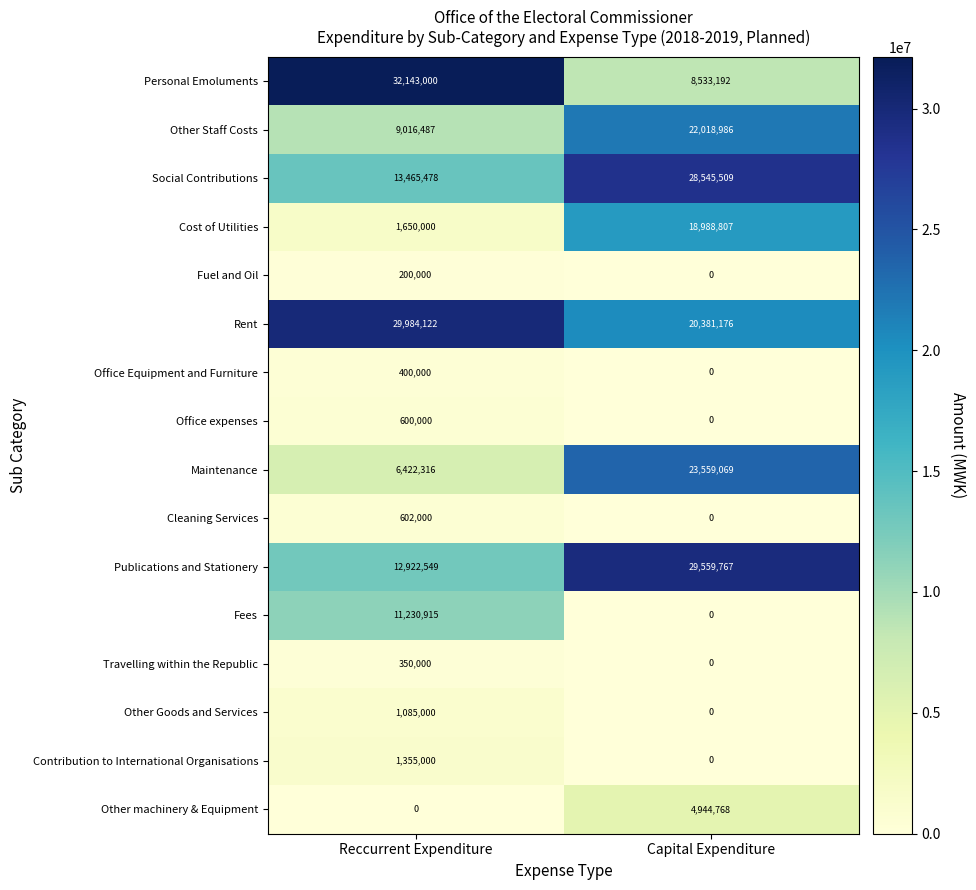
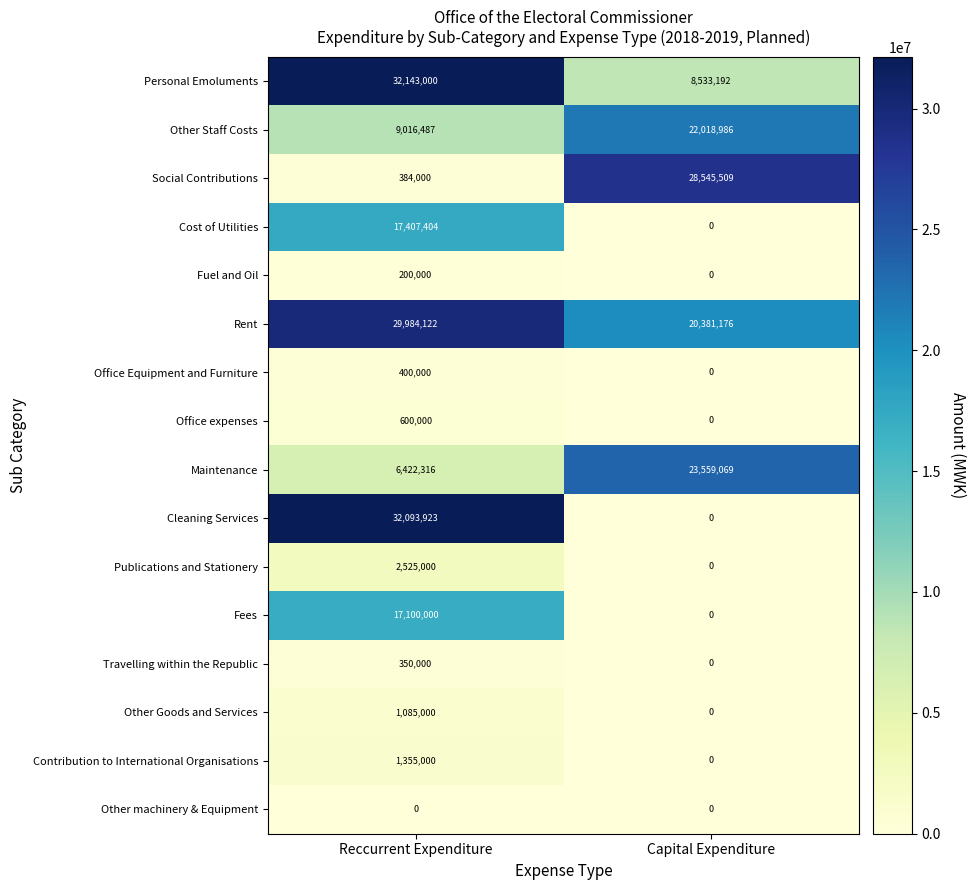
Social Contributions, Reccurrent Expenditure: 13,465,478 -> 384,000
Cost of Utilities, Reccurrent Expenditure: 1,650,000 -> 17,407,404
Cost of Utilities, Capital Expenditure: 18,988,807 -> 0
Cleaning Services, Reccurrent Expenditure: 602,000 -> 32,093,923
Publications and Stationery, Reccurrent Expenditure: 12,922,549 -> 2,525,000
Publications and Stationery, Capital Expenditure: 29,559,767 -> 0
Fees, Reccurrent Expenditure: 11,230,915 -> 17,100,000
Other machinery & Equipment, Capital Expenditure: 4,944,768 -> 0
